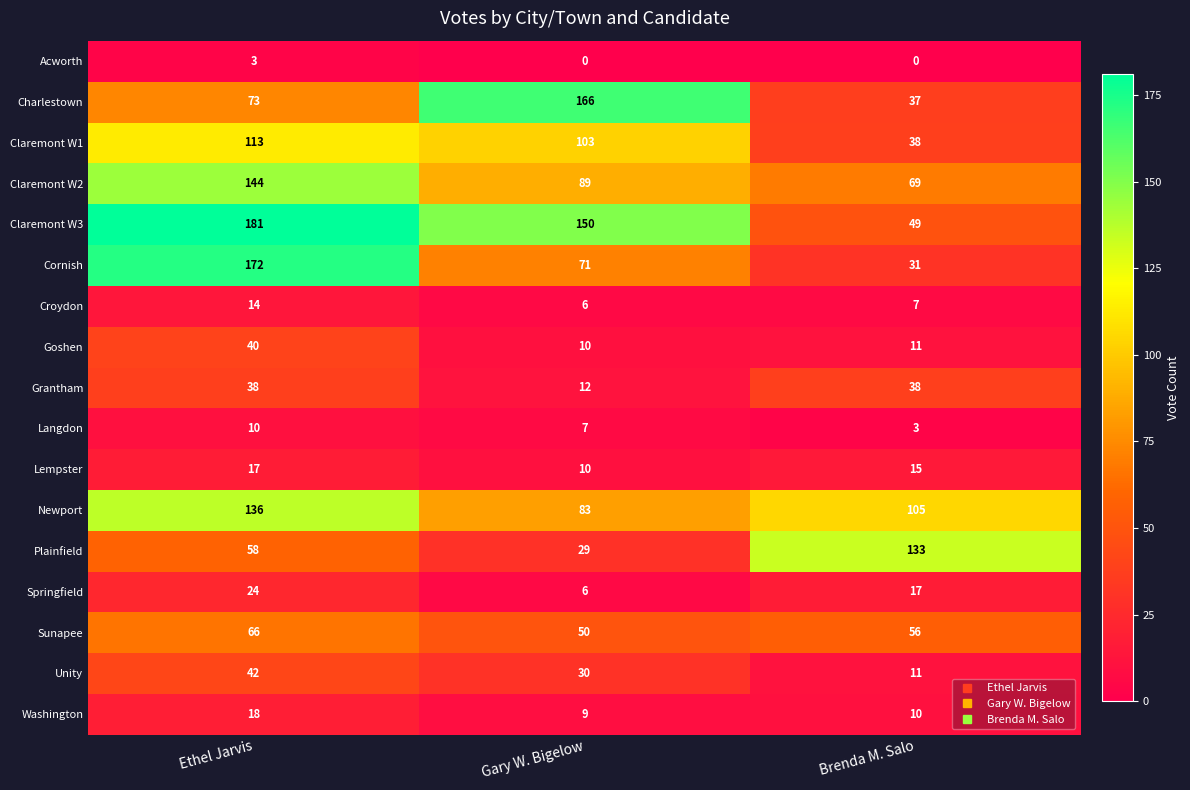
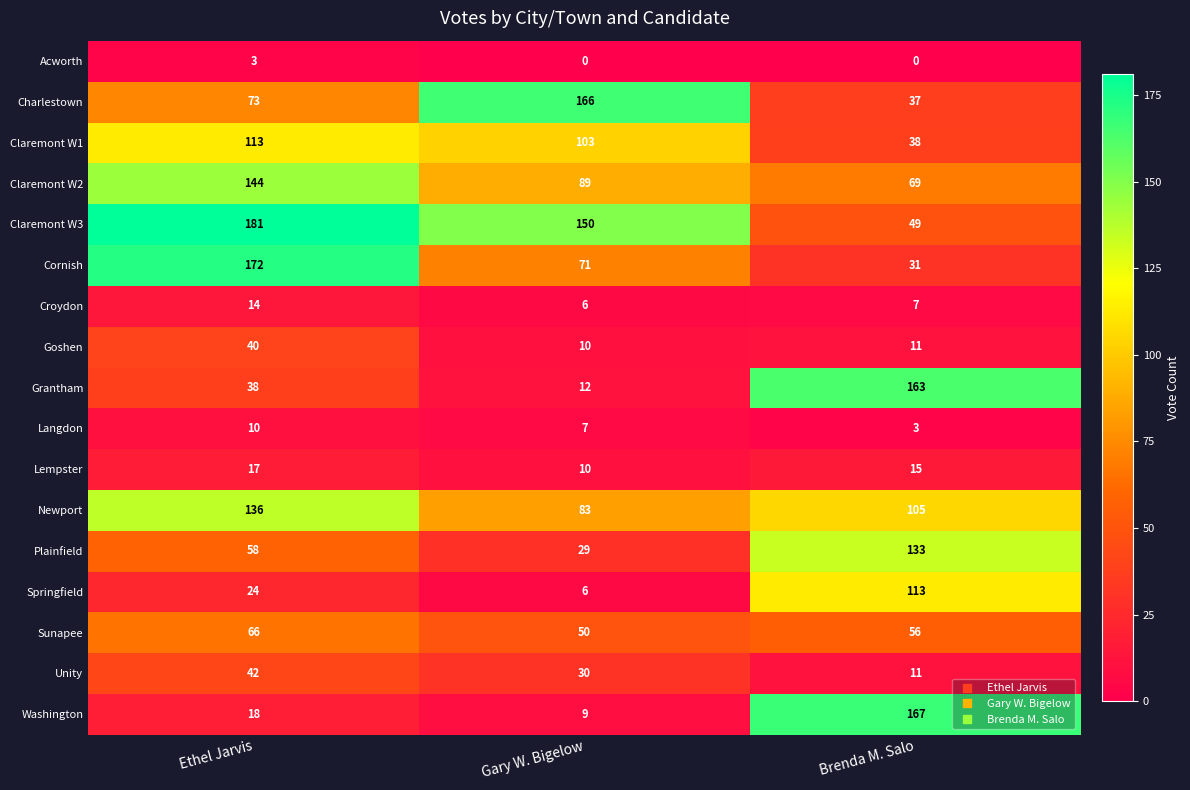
Grantham, Brenda M. Salo: 38 -> 163
Springfield, Brenda M. Salo: 17 -> 113
Washington, Brenda M. Salo: 10 -> 167
